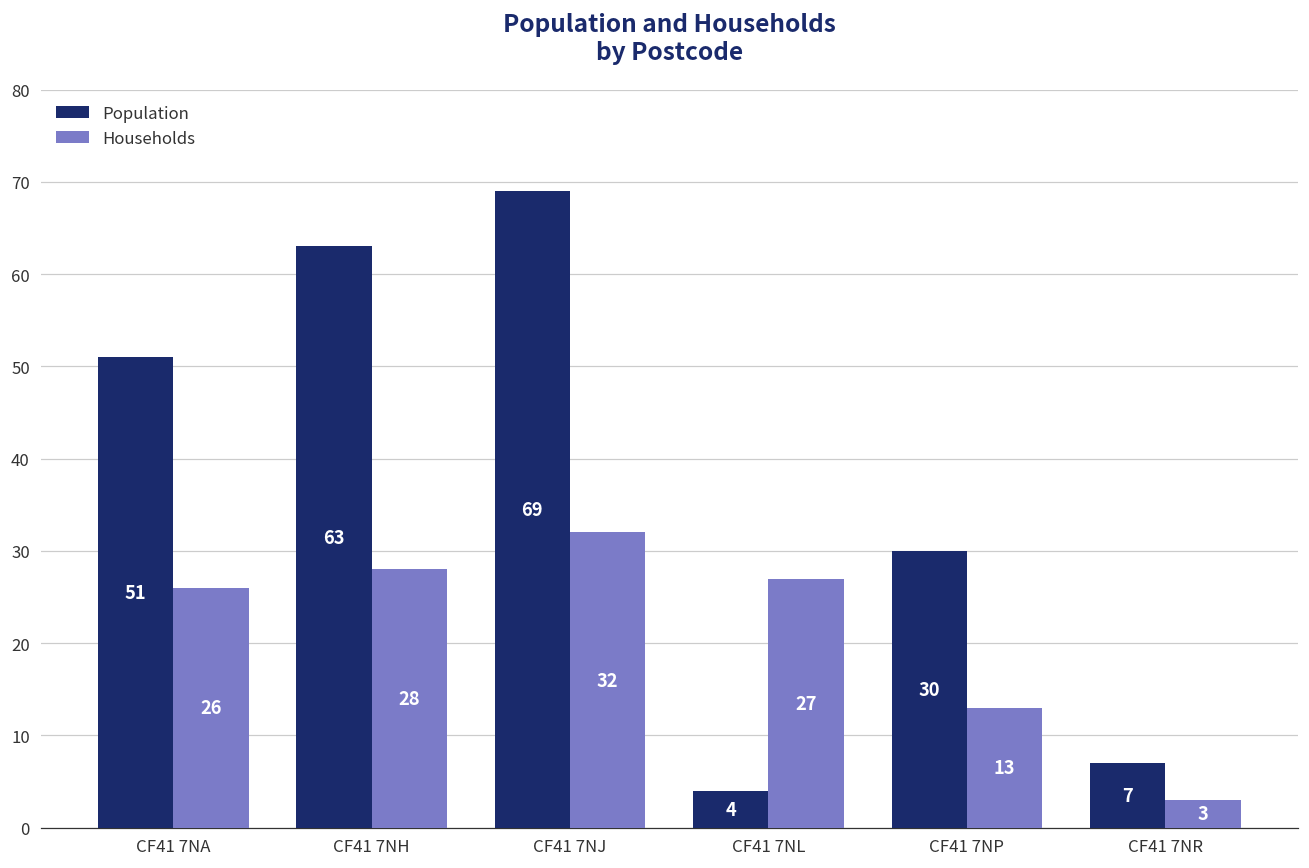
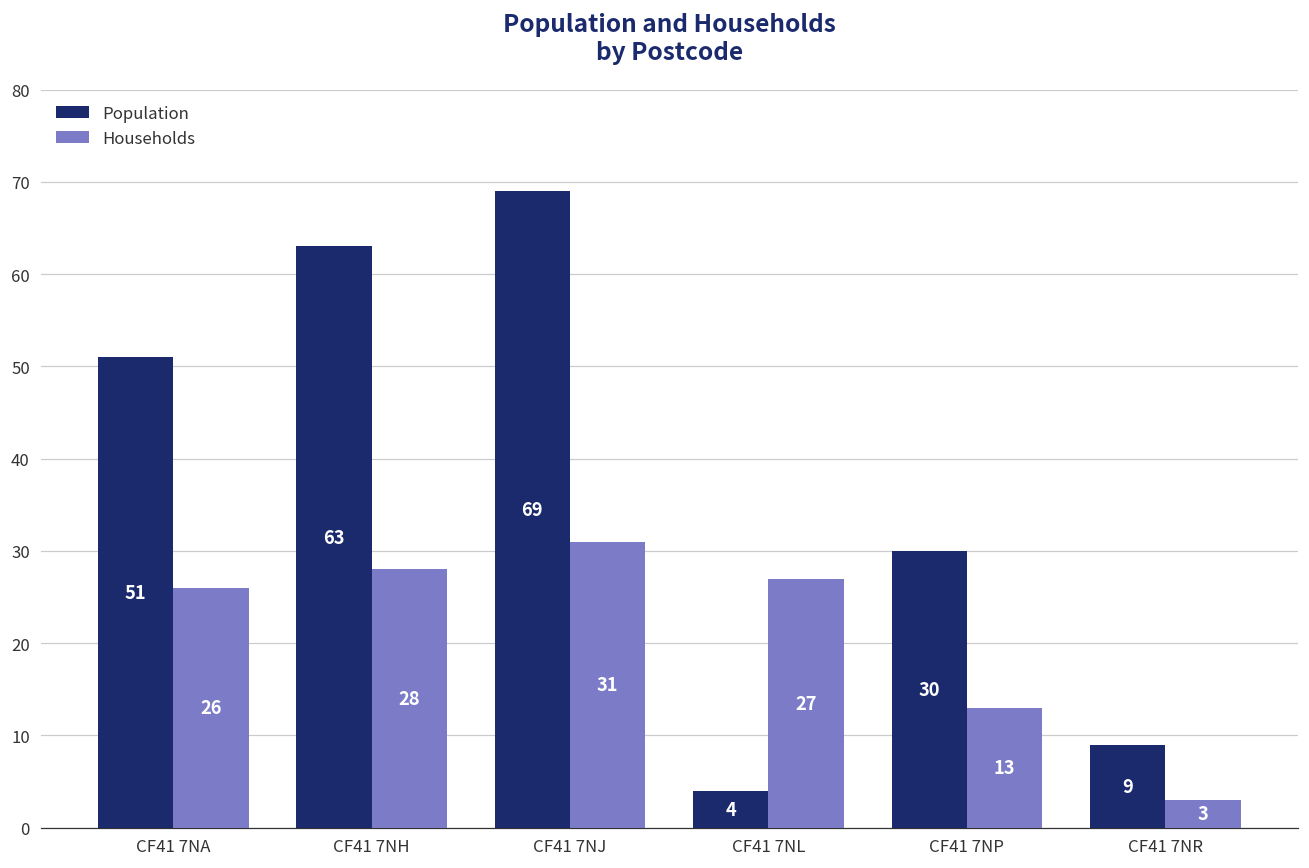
Households, CF41 7NJ: 32 -> 31
Population, CF41 7NR: 7 -> 9
